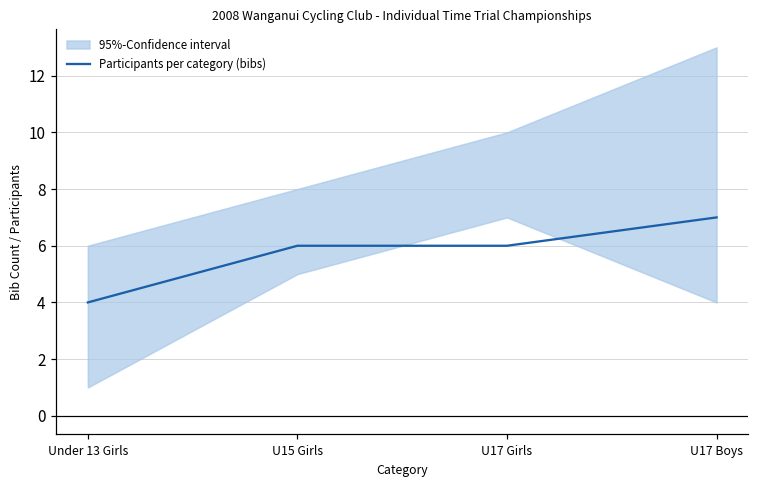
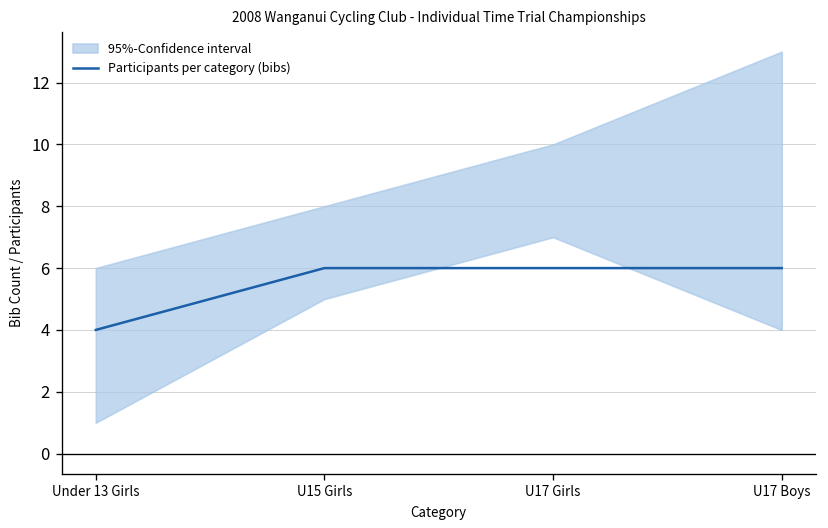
Participants per category (bibs), U17 Boys: 7 -> 6
